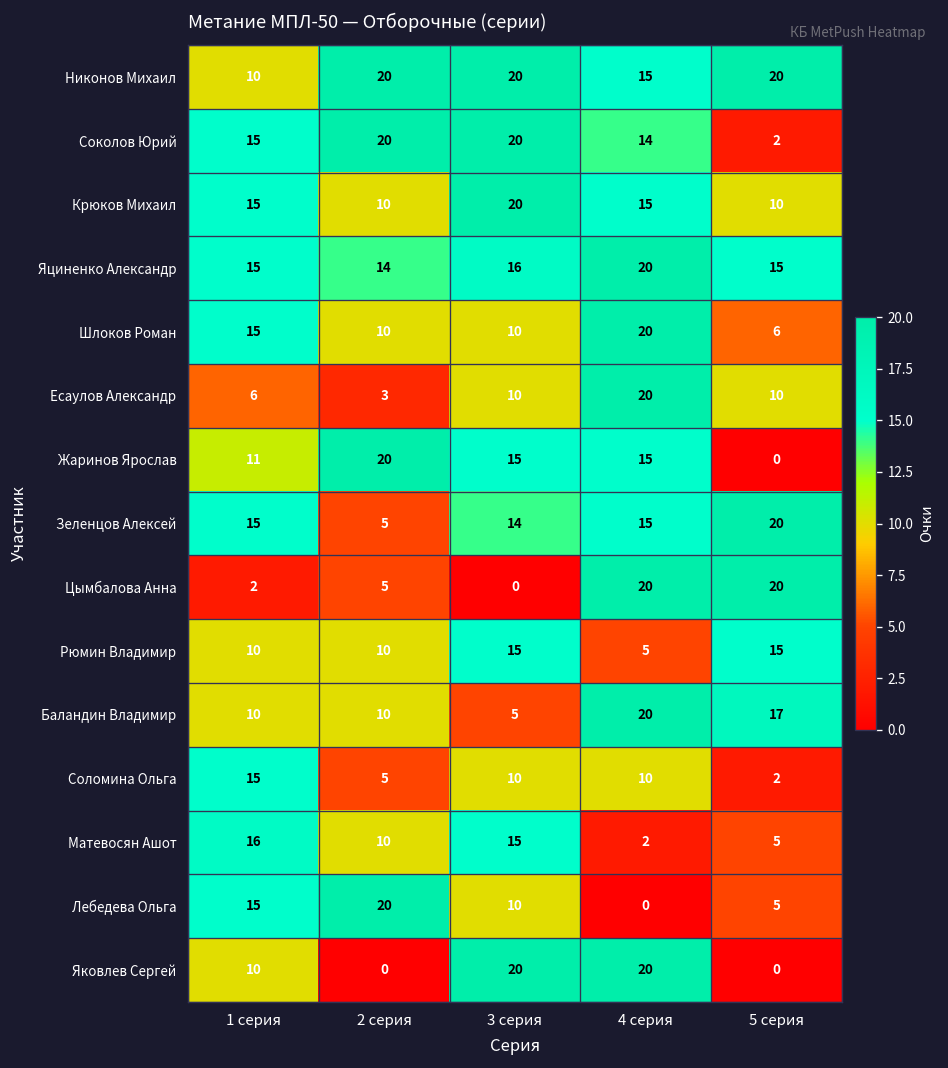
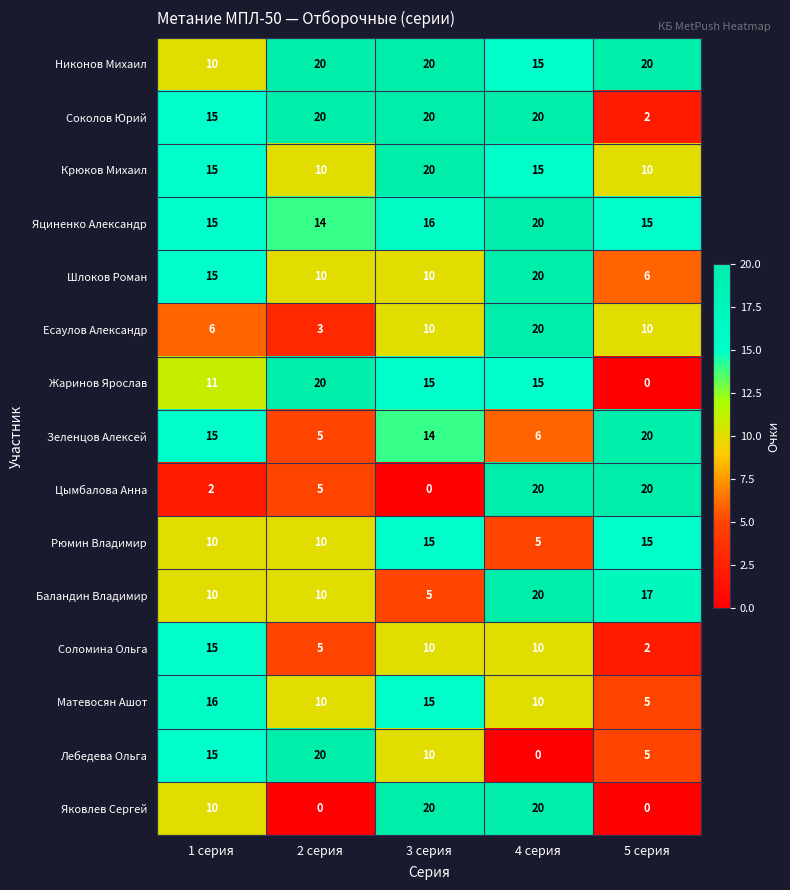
Соколов Юрий, 4 серия: 14 -> 20
Зеленцов Алексей, 4 серия: 15 -> 6
Матевосян Ашот, 4 серия: 2 -> 10
